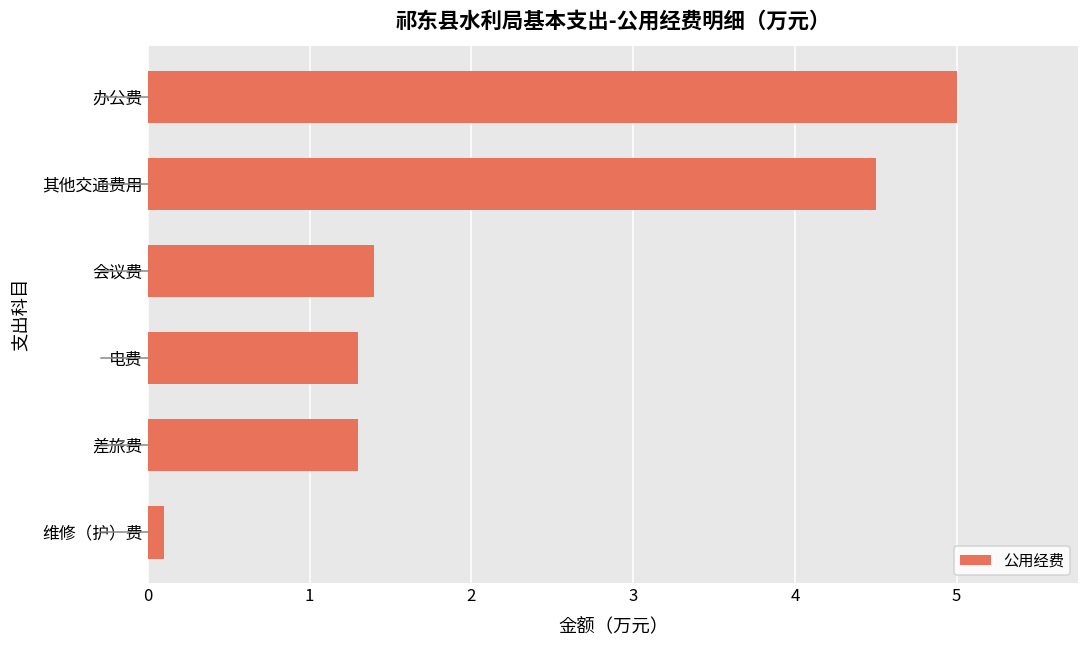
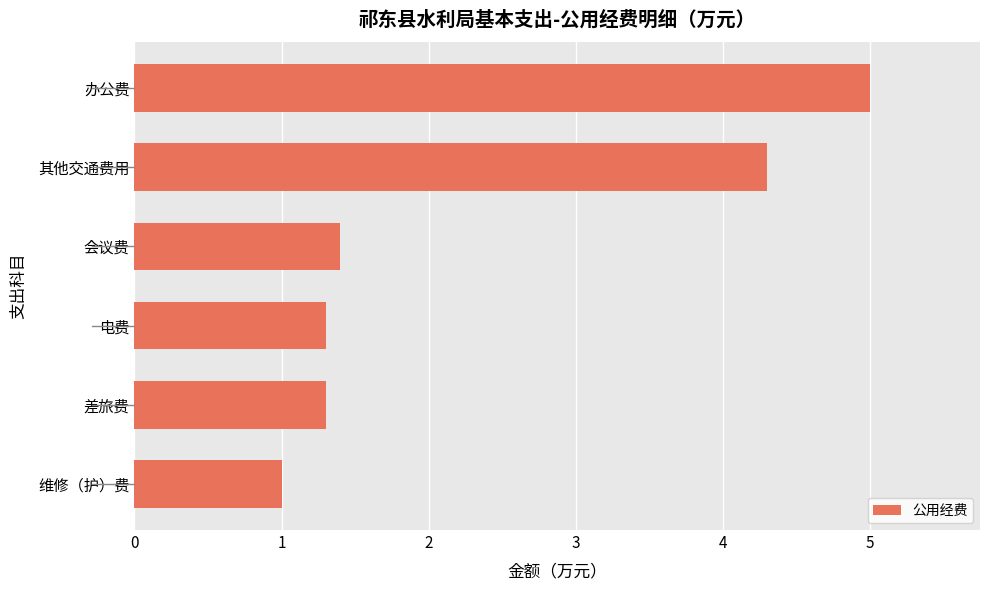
其他交通费用: 4.5 -> 4.3
维修（护）费: 0.1 -> 1.0
